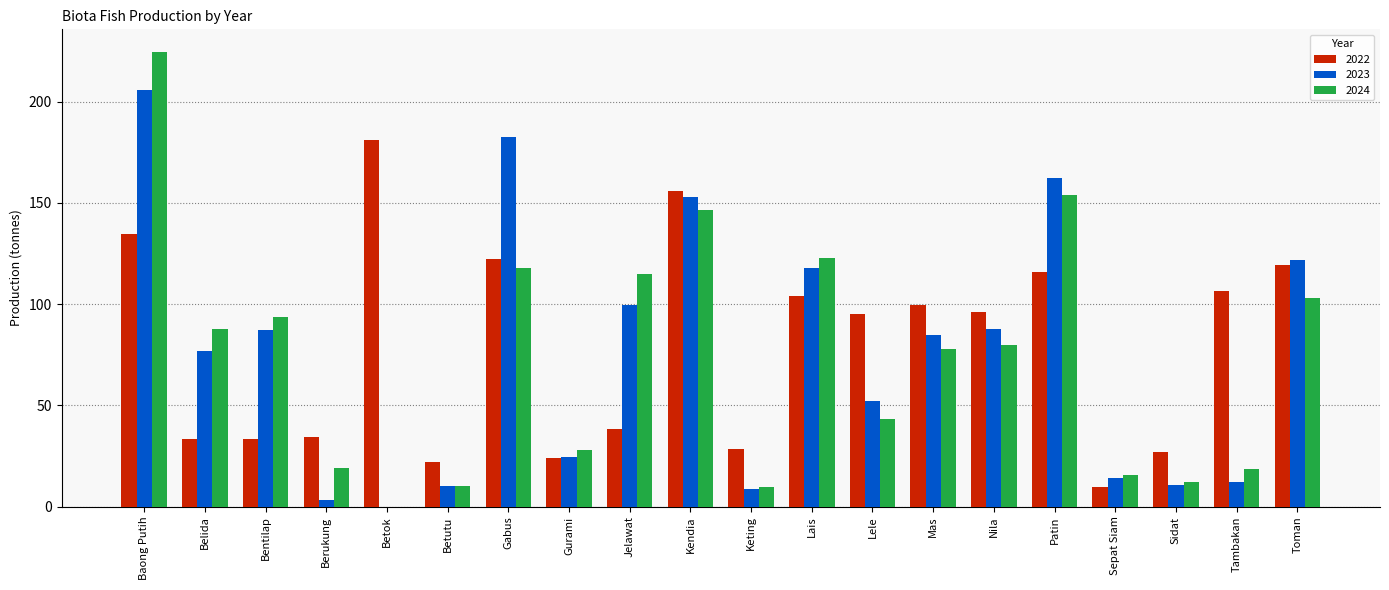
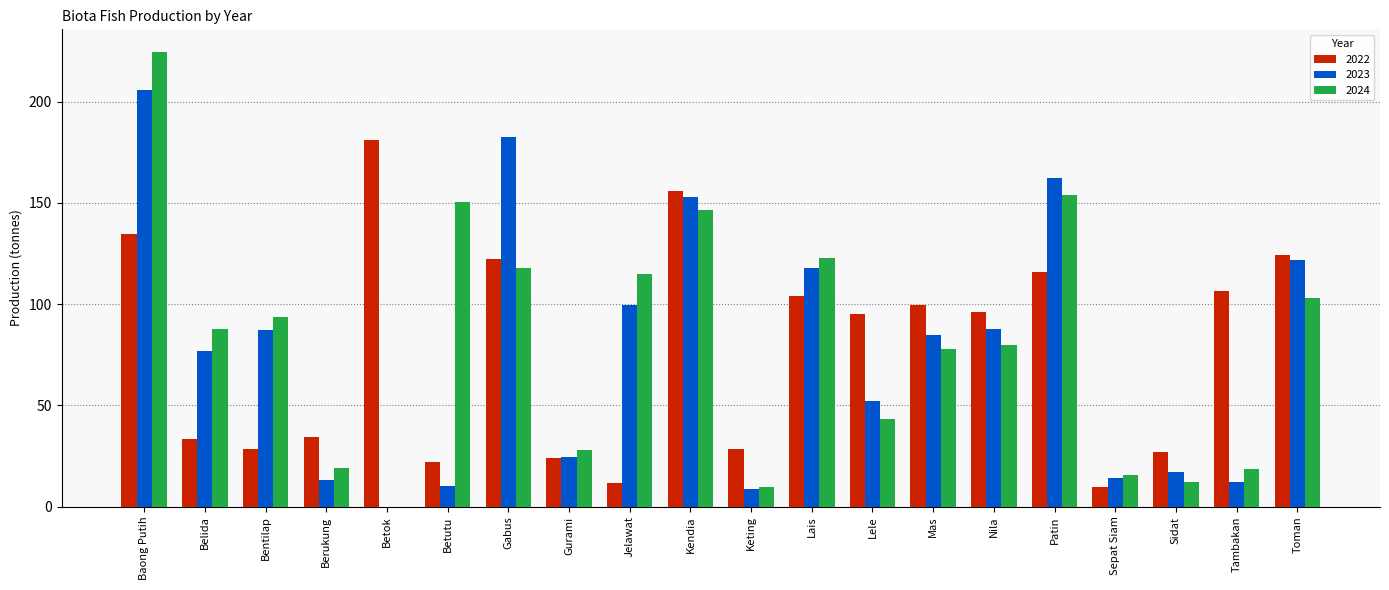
2022, Bentilap: 34 -> 29
2023, Berukung: 3 -> 13
2024, Betutu: 10 -> 150
2022, Jelawat: 38 -> 12
2023, Sidat: 11 -> 17
2022, Toman: 120 -> 124
